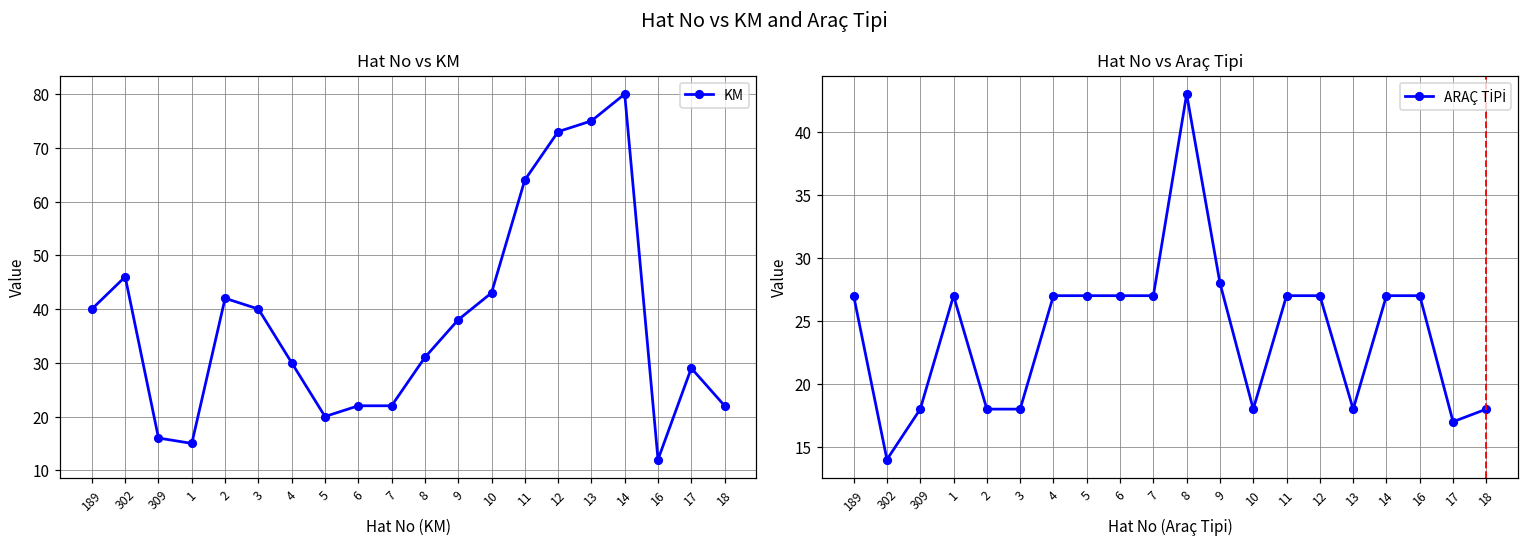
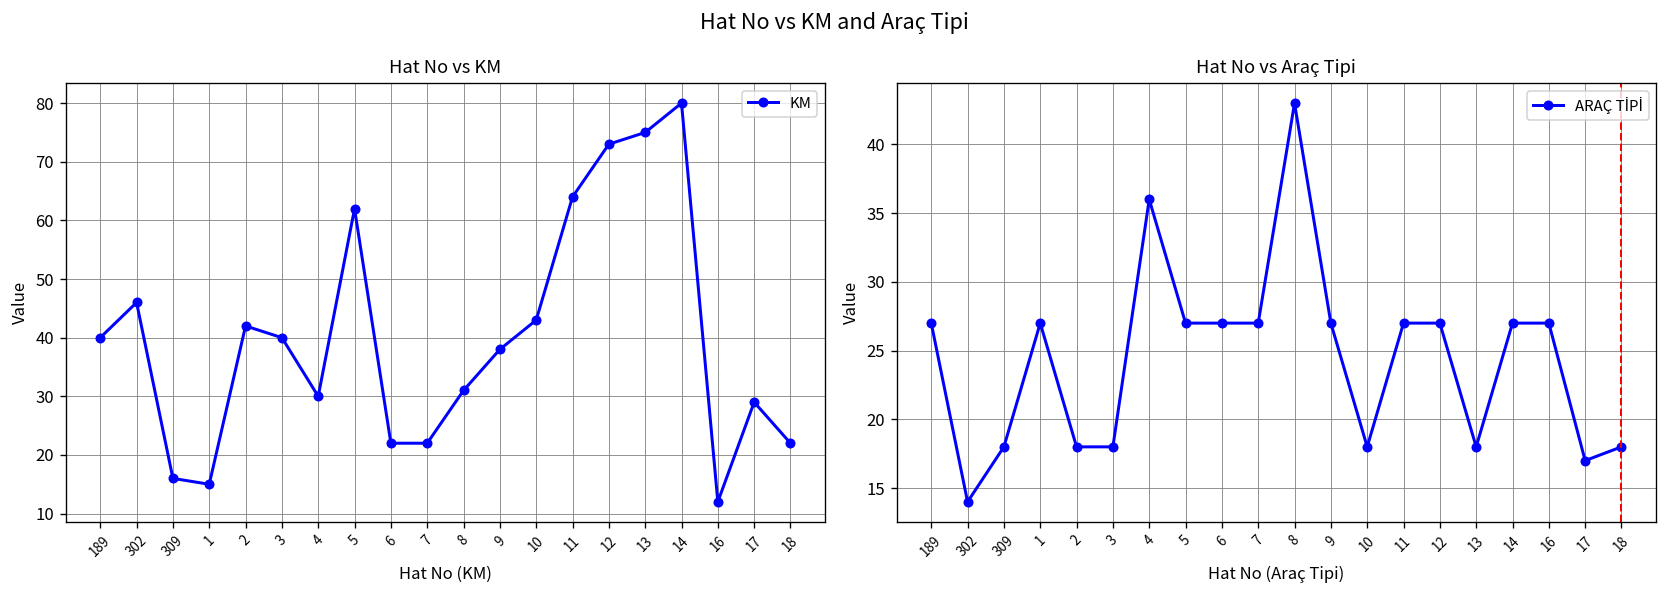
Hat No vs KM, 5: 20 -> 62
Hat No vs Araç Tipi, 4: 27 -> 36
Hat No vs Araç Tipi, 9: 28 -> 27
